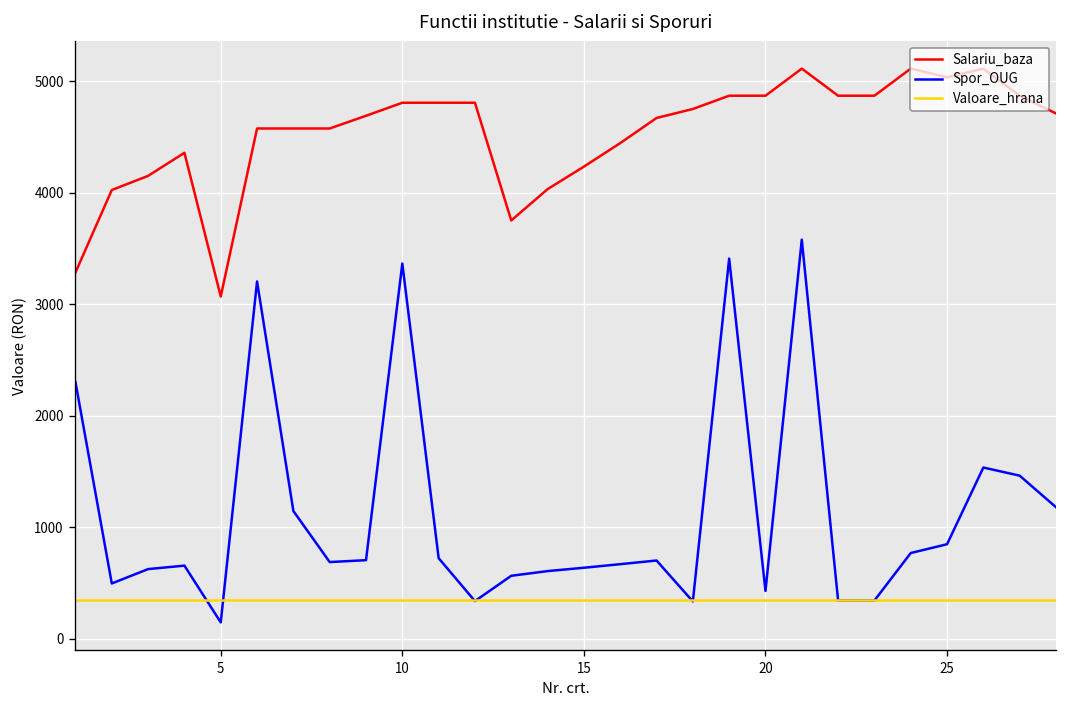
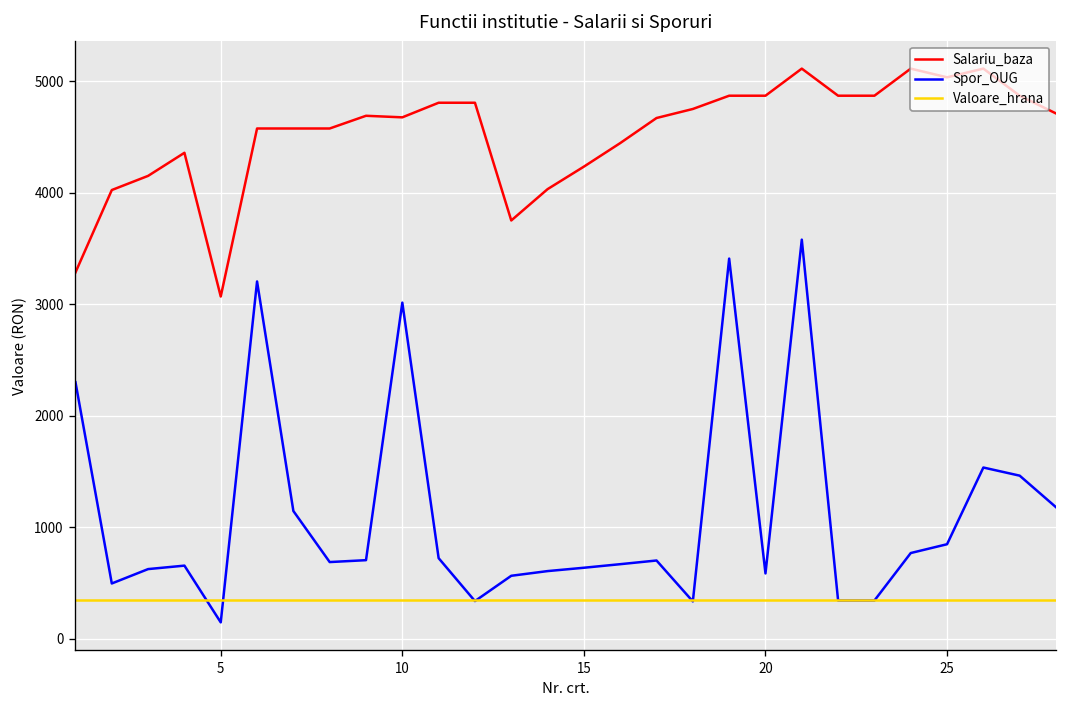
Salariu_baza, 10: 4800 -> 4700
Spor_OUG, 10: 3400 -> 3000
Spor_OUG, 20: 400 -> 600
